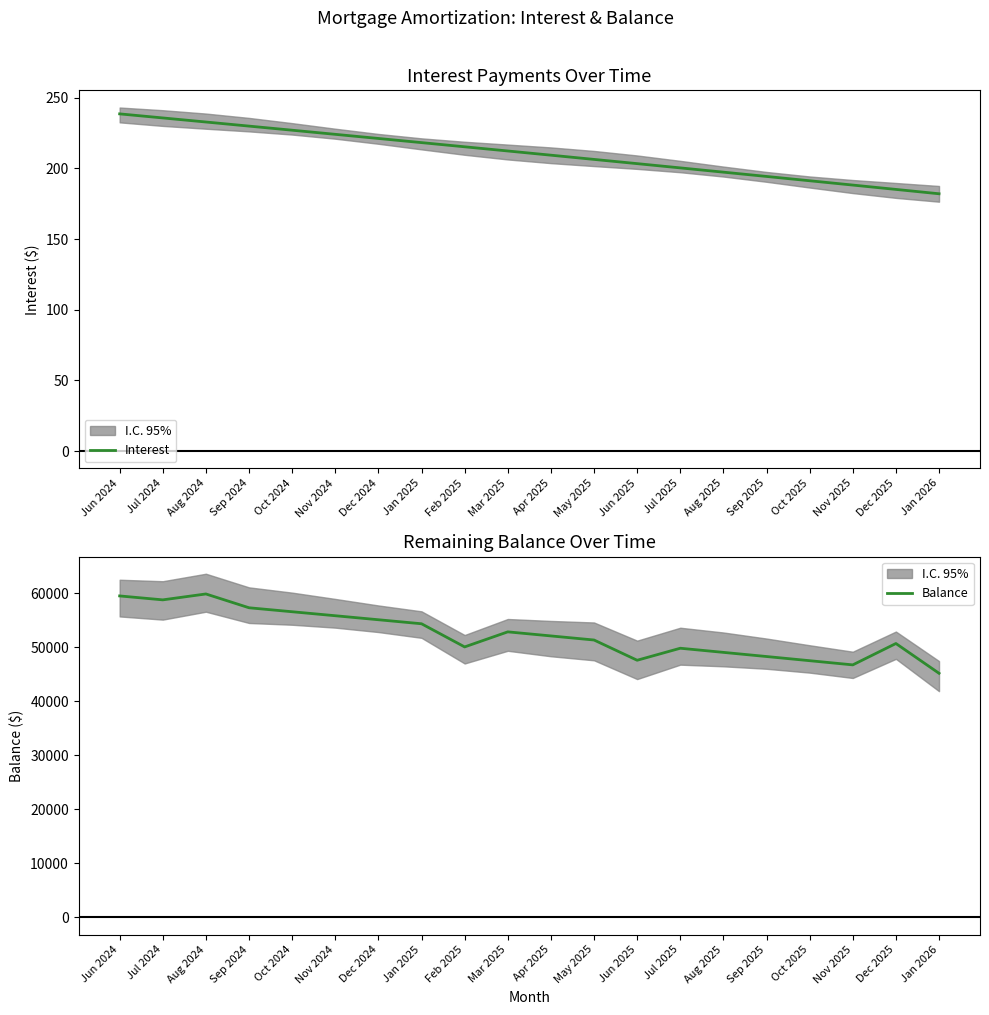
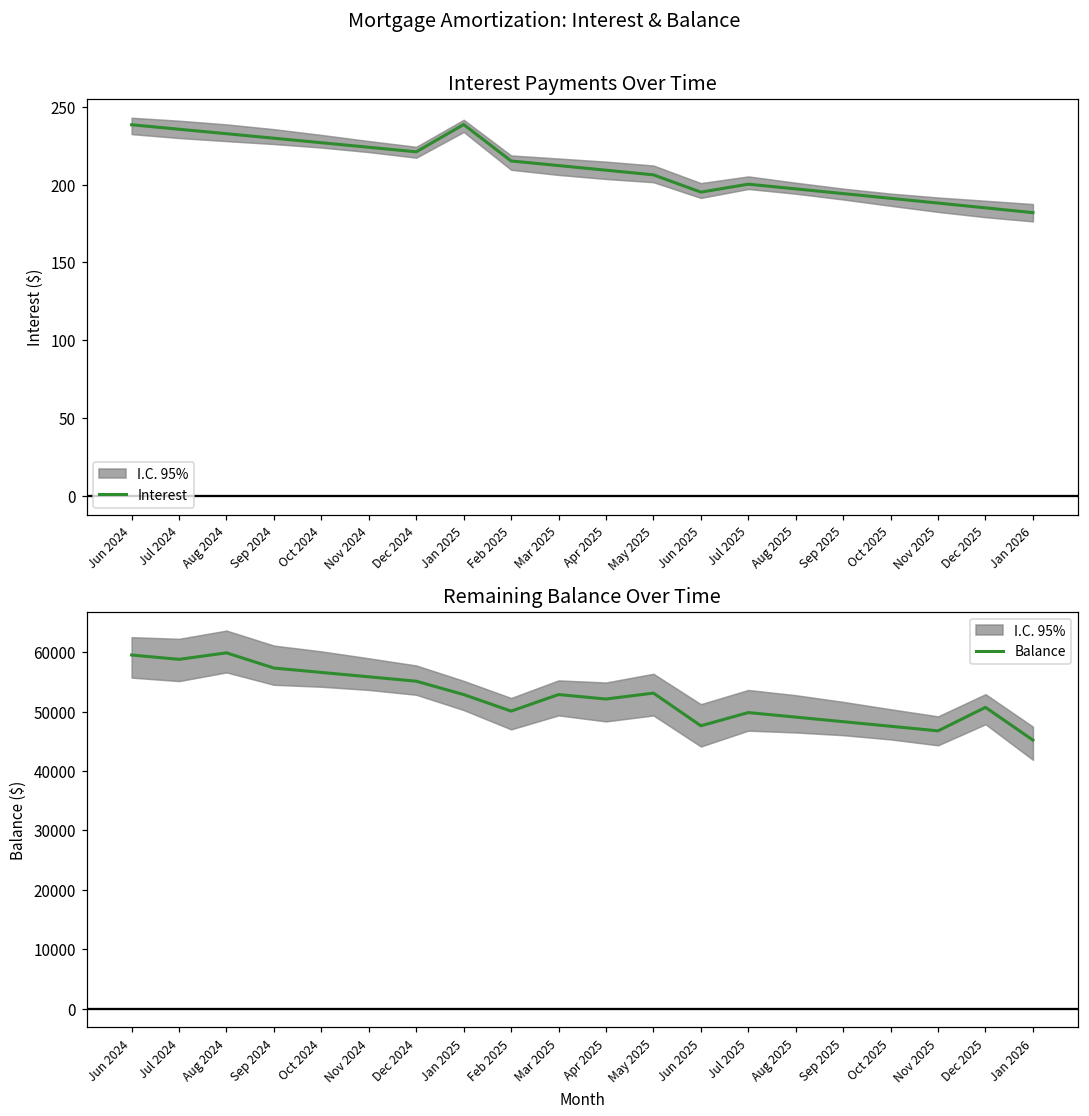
Interest Payments Over Time, Interest, Jan 2025: 218 -> 239
Interest Payments Over Time, Interest, Jun 2025: 203 -> 195
Remaining Balance Over Time, Balance, Jan 2025: 54000 -> 53000
Remaining Balance Over Time, Balance, May 2025: 51000 -> 53000
